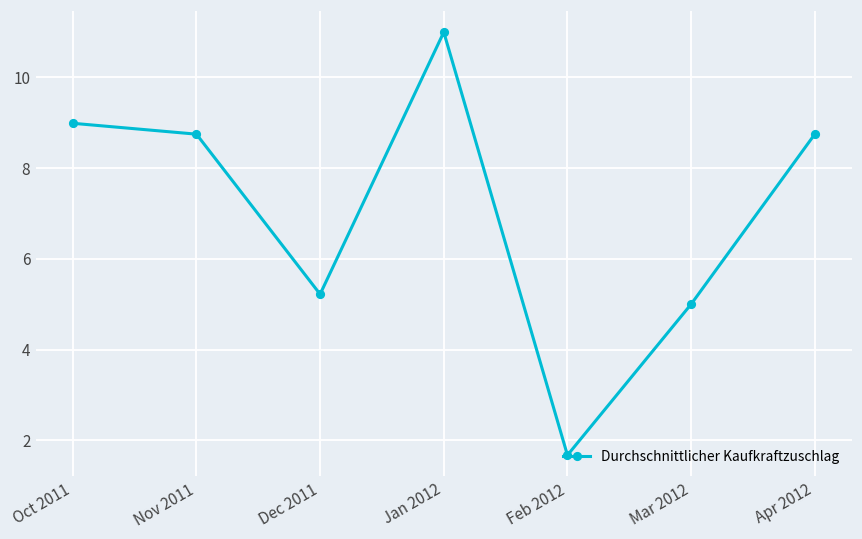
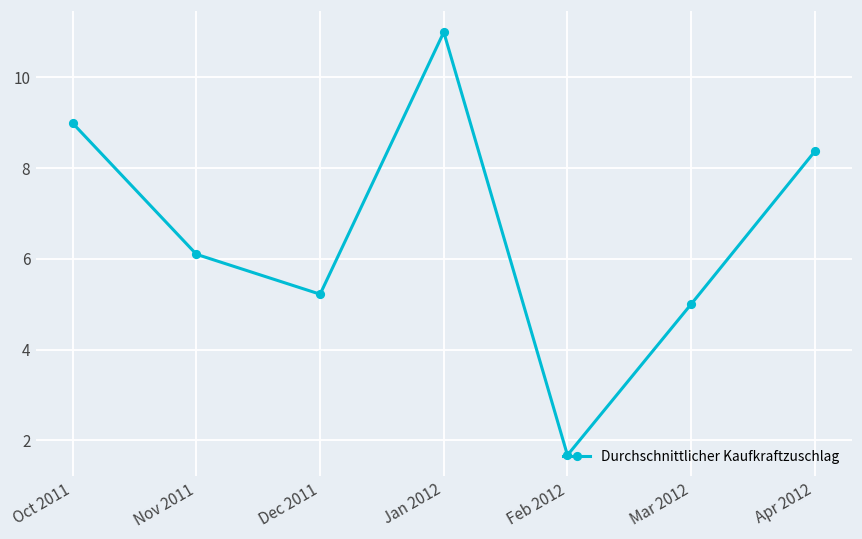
Nov 2011: 8.8 -> 6.1
Apr 2012: 8.8 -> 8.4
